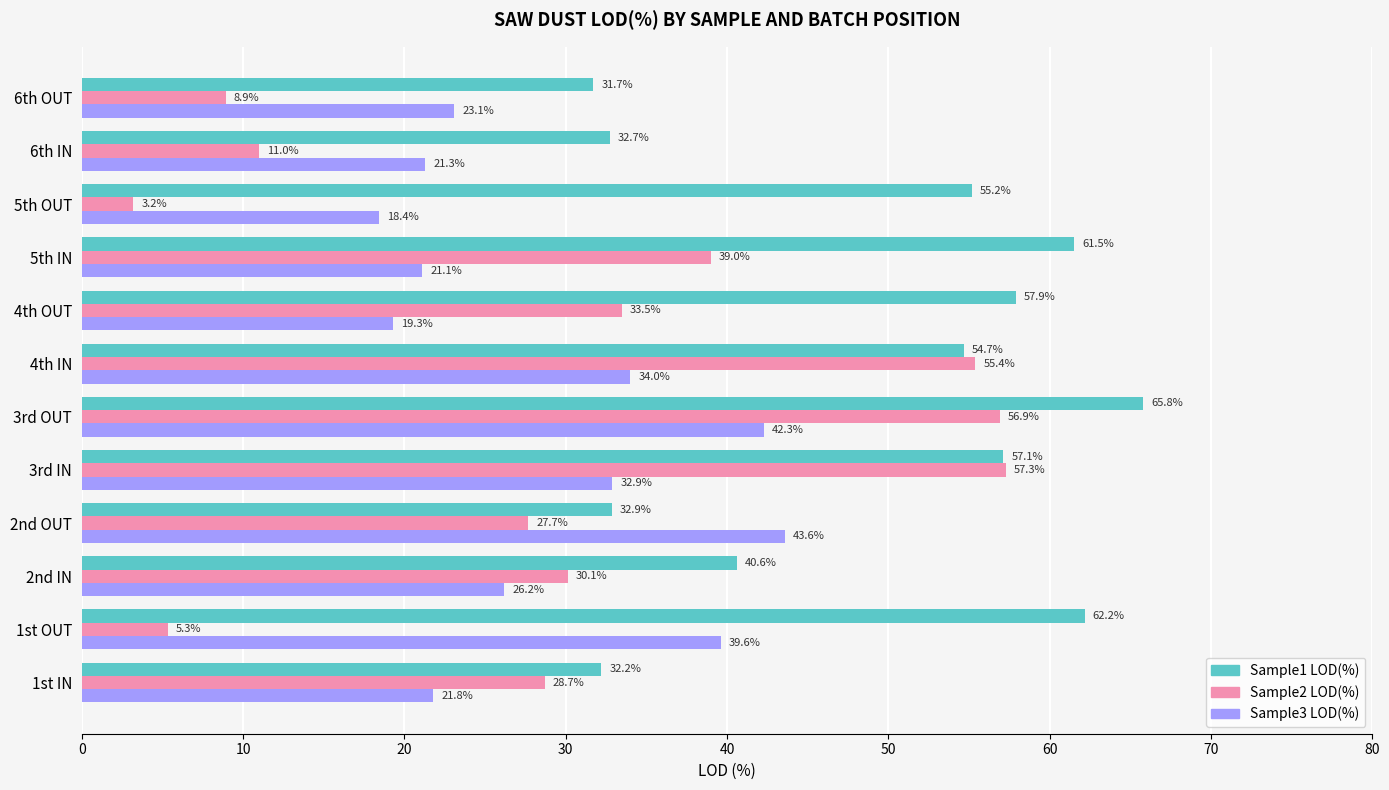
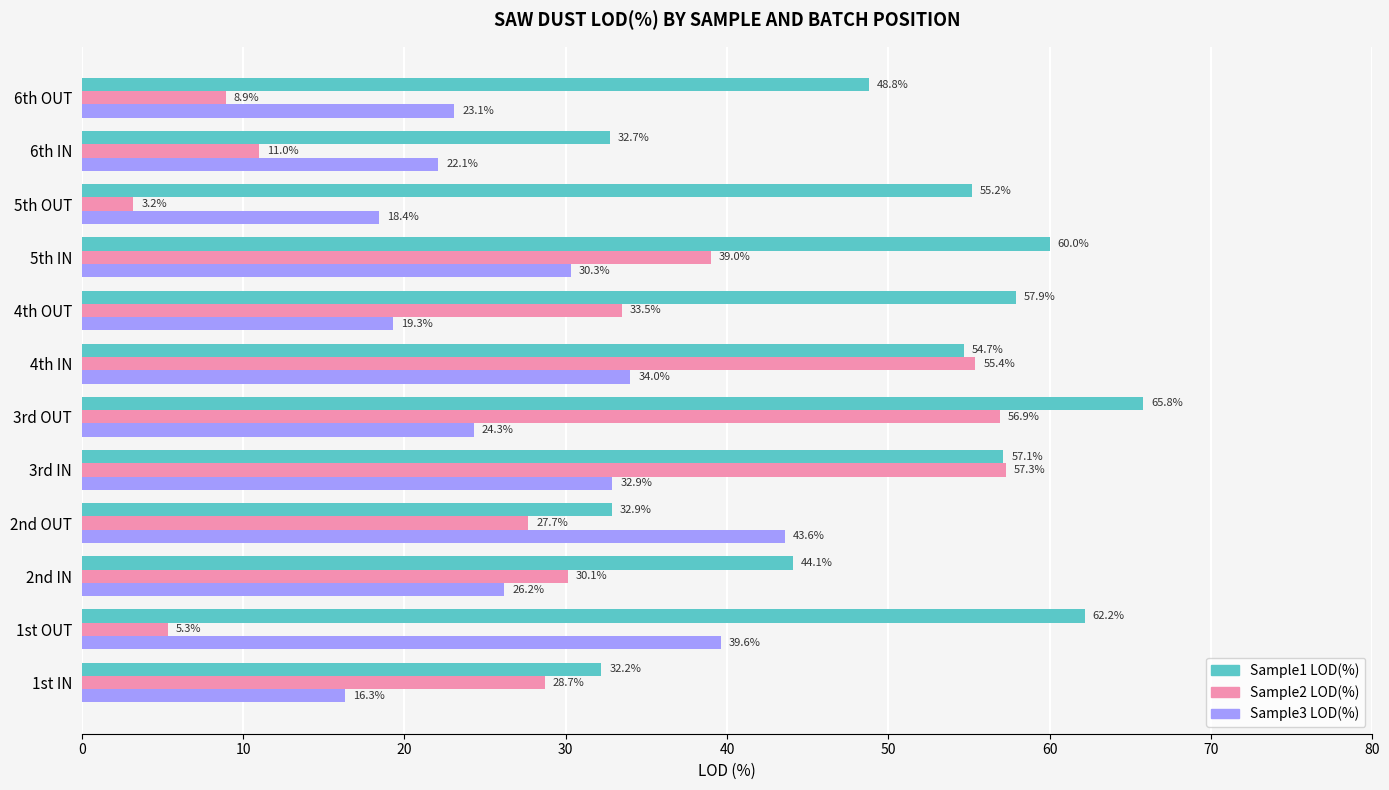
Sample1 LOD(%), 6th OUT: 31.7% -> 48.8%
Sample3 LOD(%), 6th IN: 21.3% -> 22.1%
Sample1 LOD(%), 5th IN: 61.5% -> 60.0%
Sample3 LOD(%), 5th IN: 21.1% -> 30.3%
Sample3 LOD(%), 3rd OUT: 42.3% -> 24.3%
Sample1 LOD(%), 2nd IN: 40.6% -> 44.1%
Sample3 LOD(%), 1st IN: 21.8% -> 16.3%
